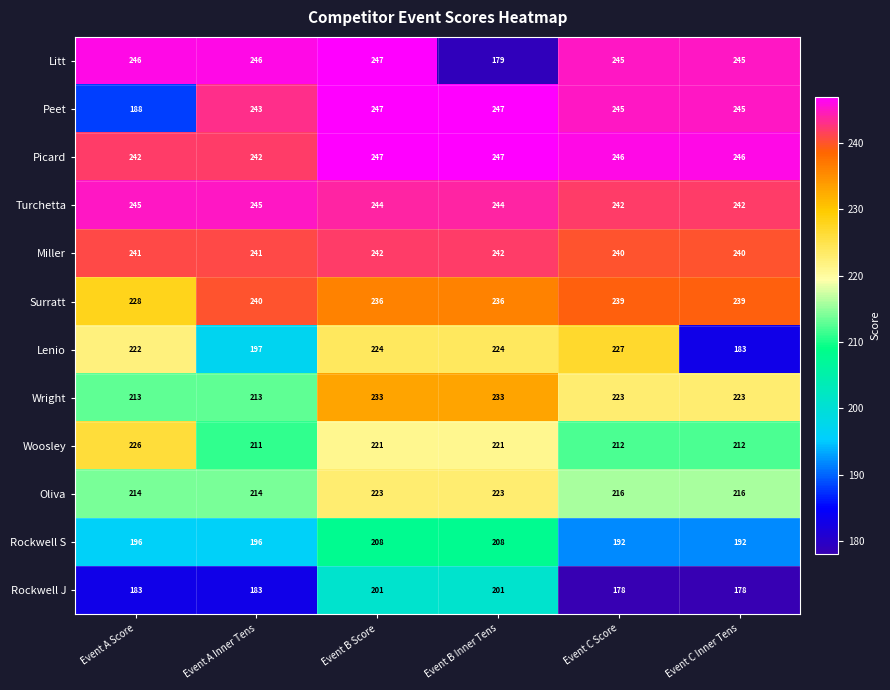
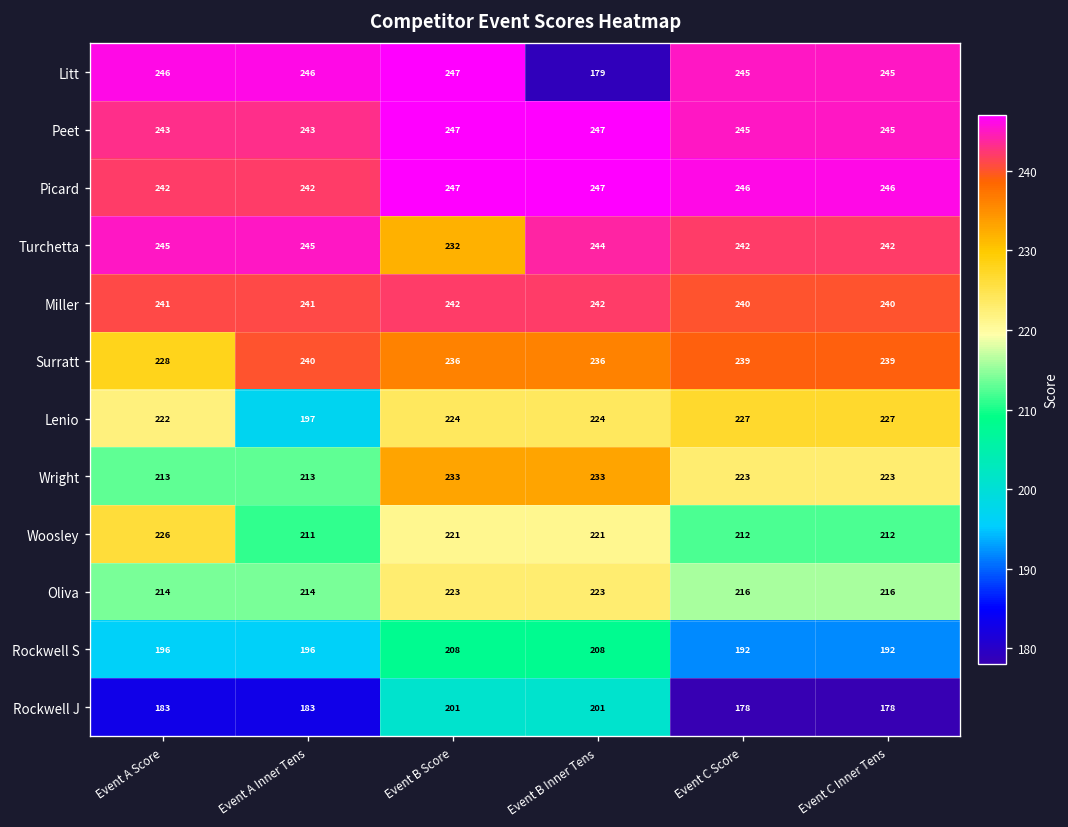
Peet, Event A Score: 188 -> 243
Turchetta, Event B Score: 244 -> 232
Lenio, Event C Inner Tens: 183 -> 227
